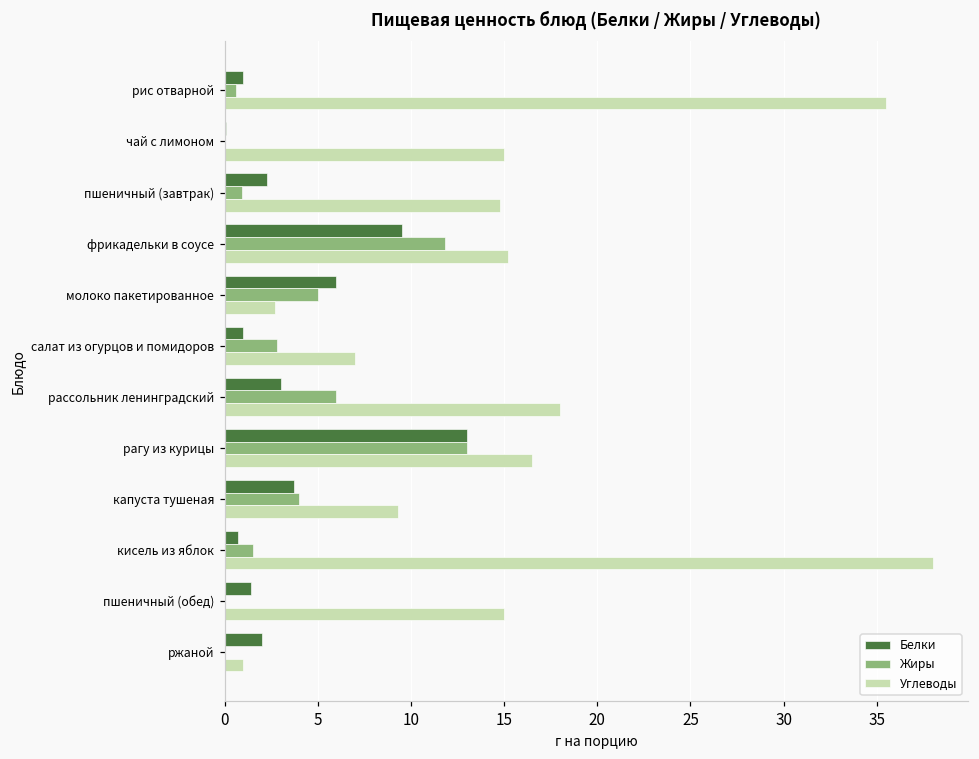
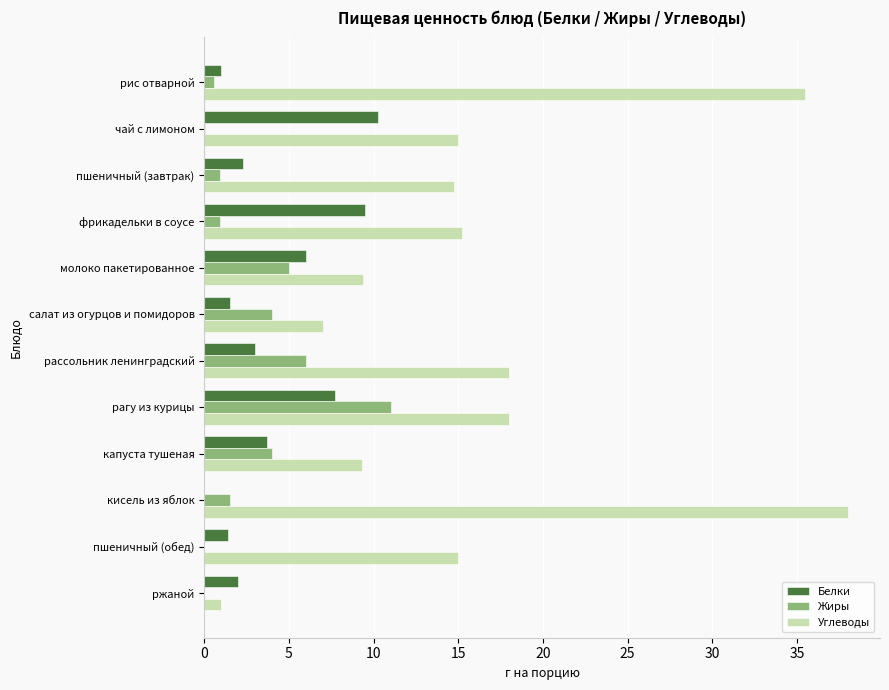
Белки, чай с лимоном: 0.1 -> 10.2
Жиры, фрикадельки в соусе: 11.8 -> 0.9
Углеводы, молоко пакетированное: 2.7 -> 9.4
Белки, салат из огурцов и помидоров: 1.0 -> 1.5
Жиры, салат из огурцов и помидоров: 2.8 -> 4.0
Белки, рагу из курицы: 13.0 -> 7.7
Жиры, рагу из курицы: 13 -> 11
Углеводы, рагу из курицы: 16.5 -> 18.0
Белки, кисель из яблок: 0.7 -> 0.0
